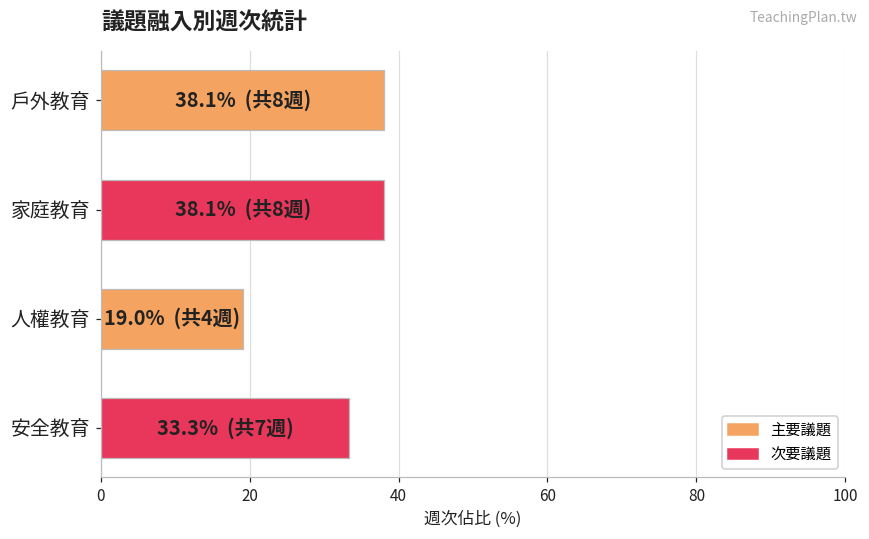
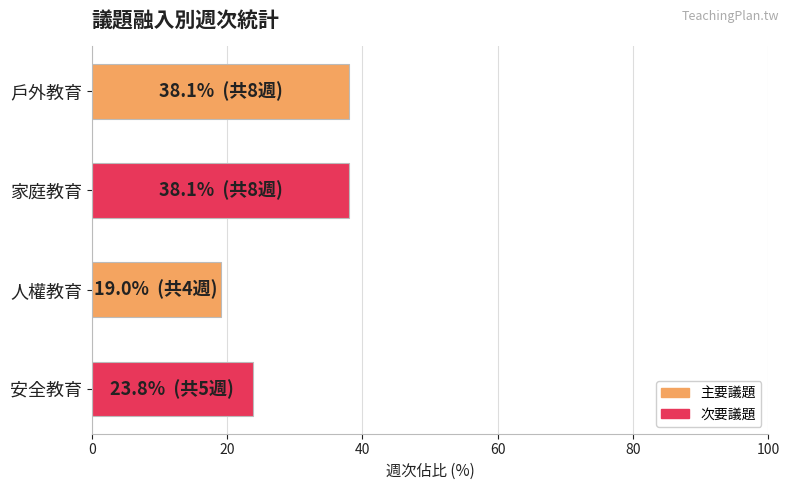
安全教育: 33.3% (共7週) -> 23.8% (共5週)
